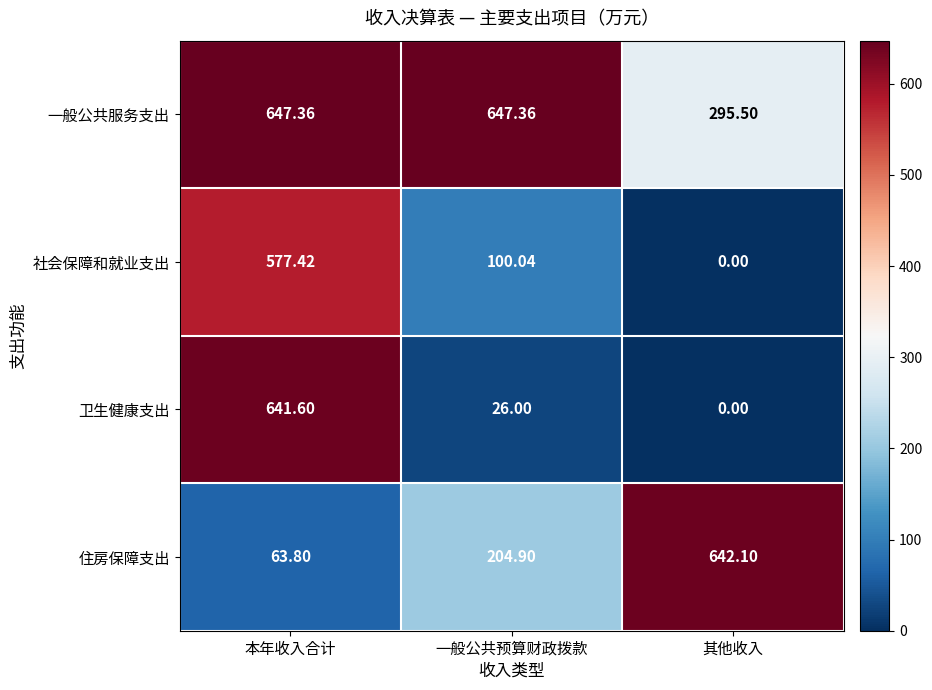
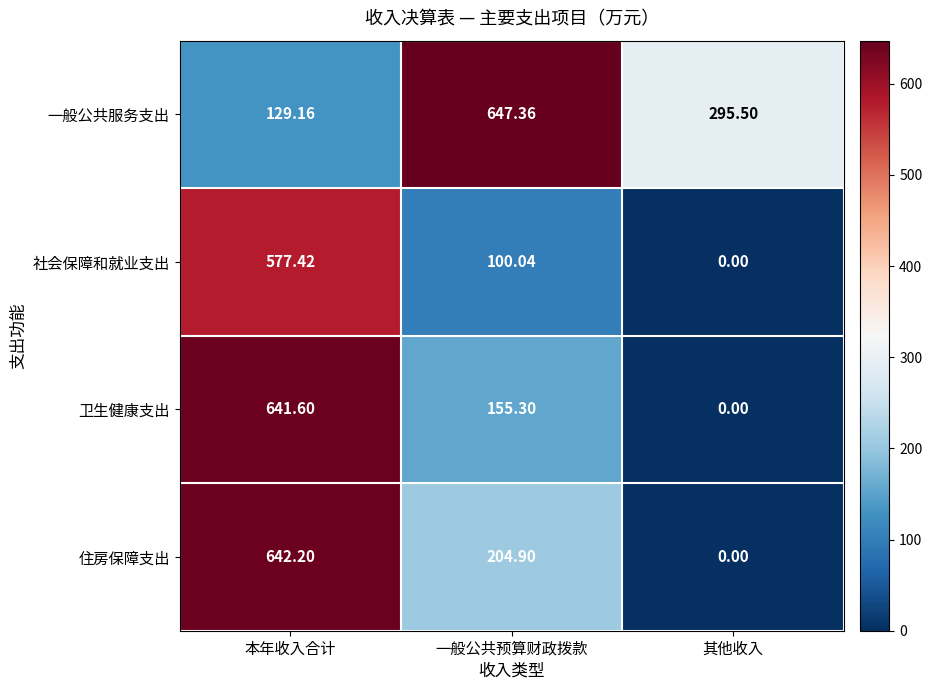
一般公共服务支出, 本年收入合计: 647.36 -> 129.16
卫生健康支出, 一般公共预算财政拨款: 26.00 -> 155.30
住房保障支出, 本年收入合计: 63.80 -> 642.20
住房保障支出, 其他收入: 642.10 -> 0.00
